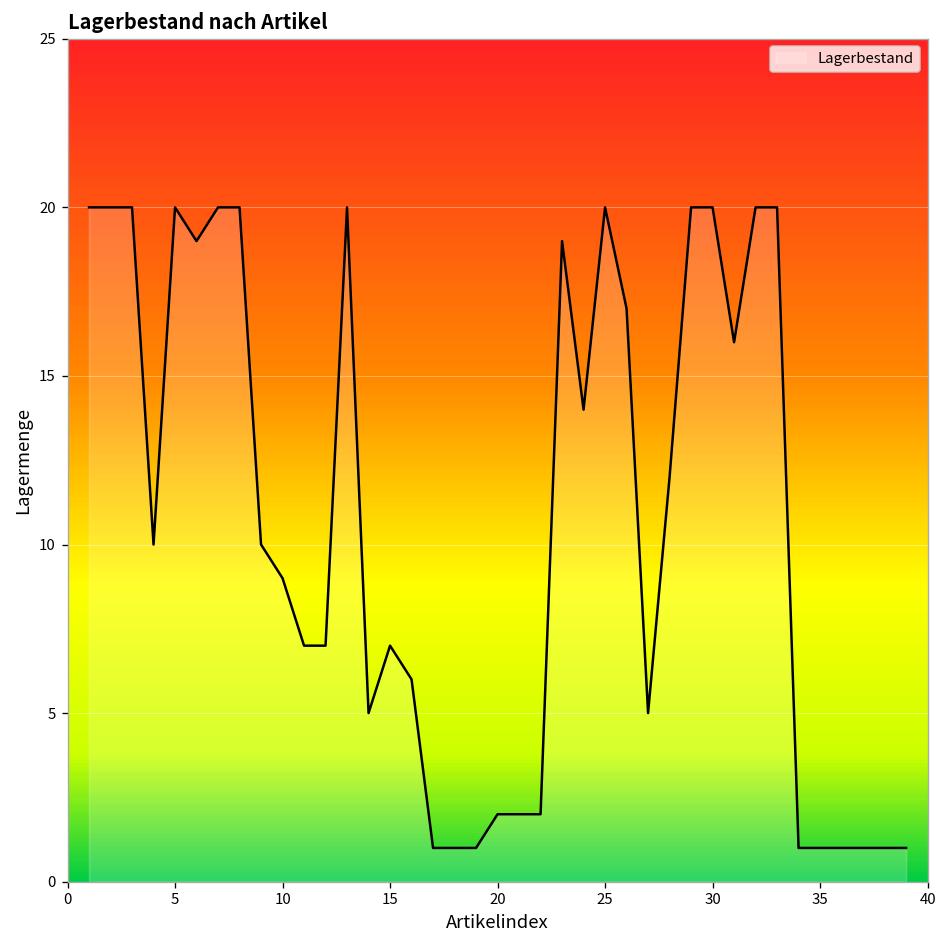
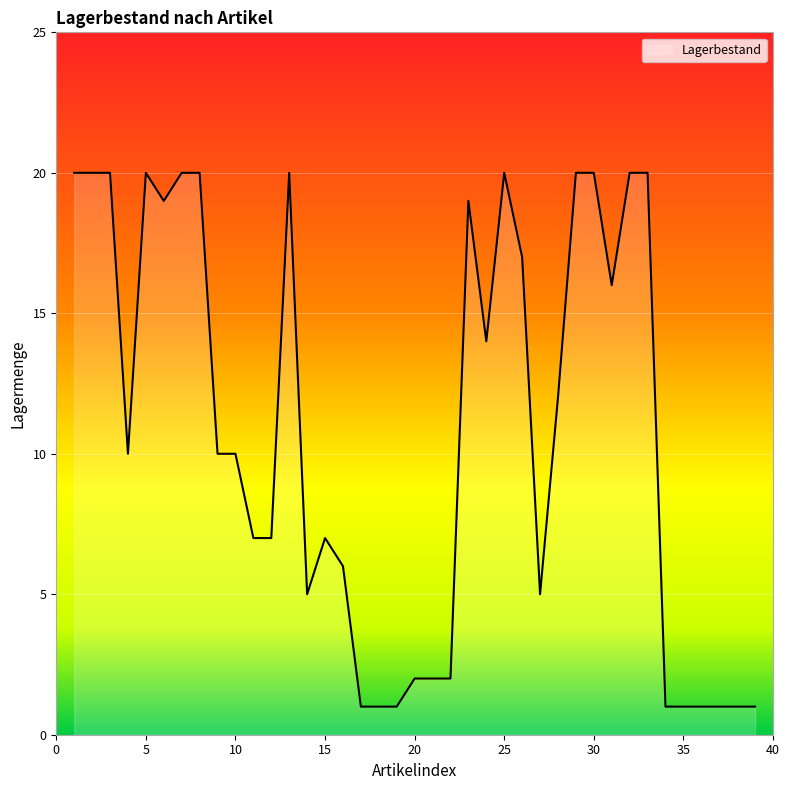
10: 9 -> 10
